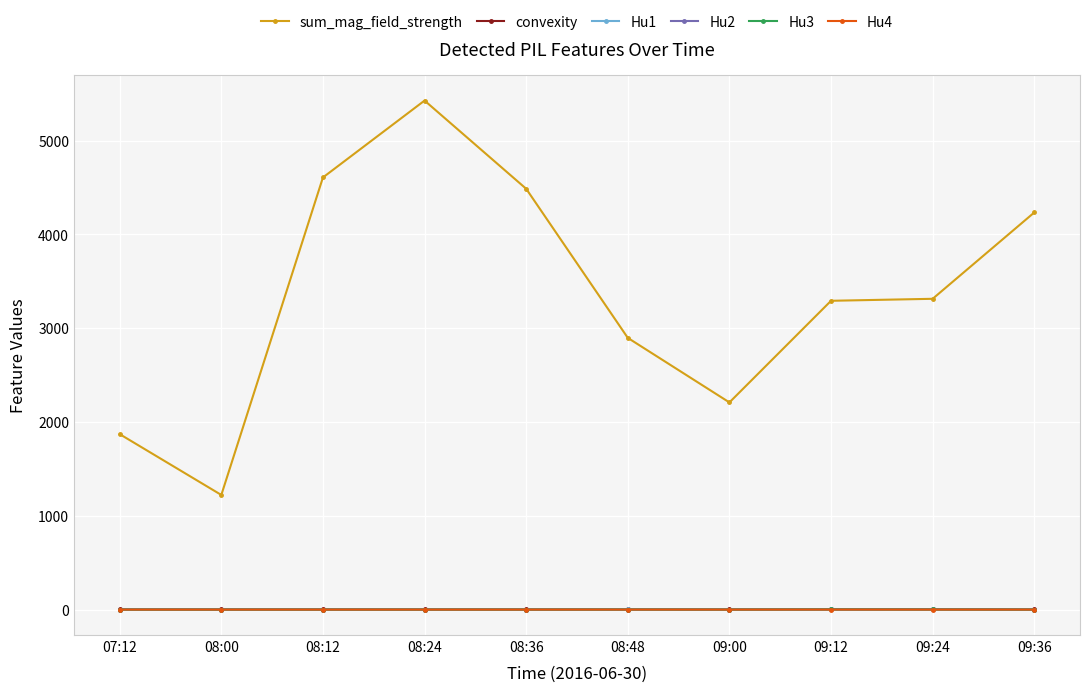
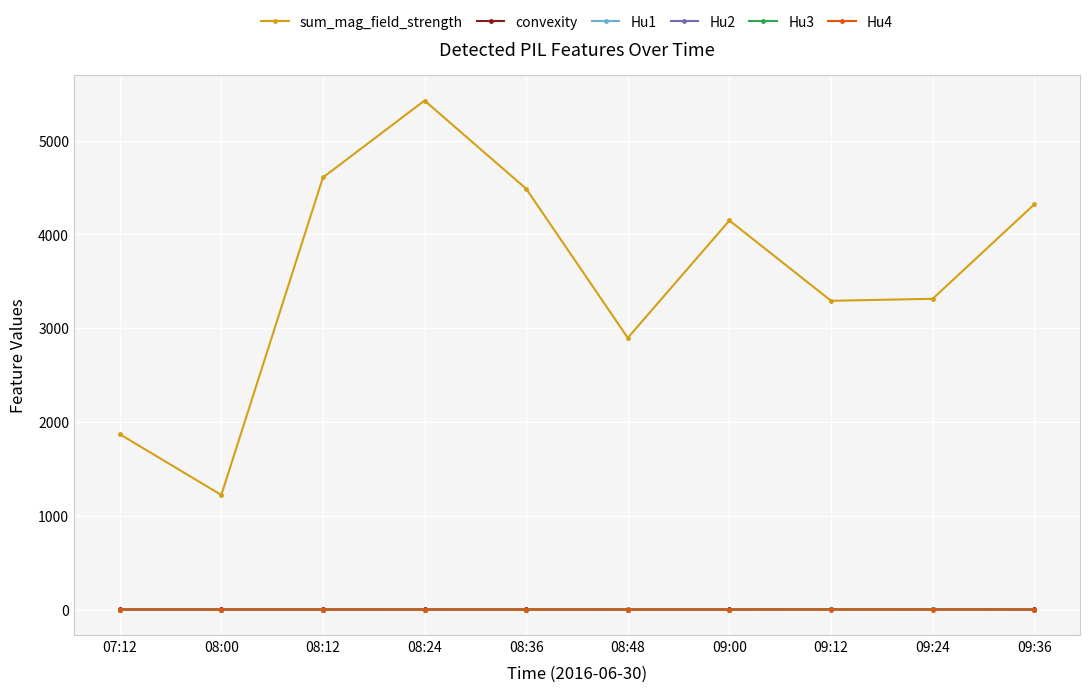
sum_mag_field_strength, 09:00: 2200 -> 4100
sum_mag_field_strength, 09:36: 4200 -> 4300
